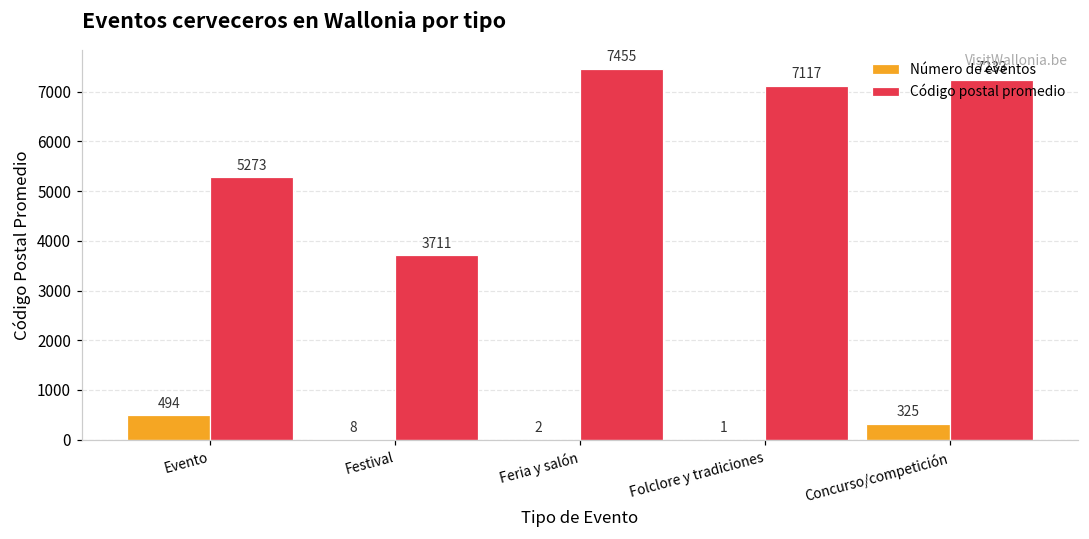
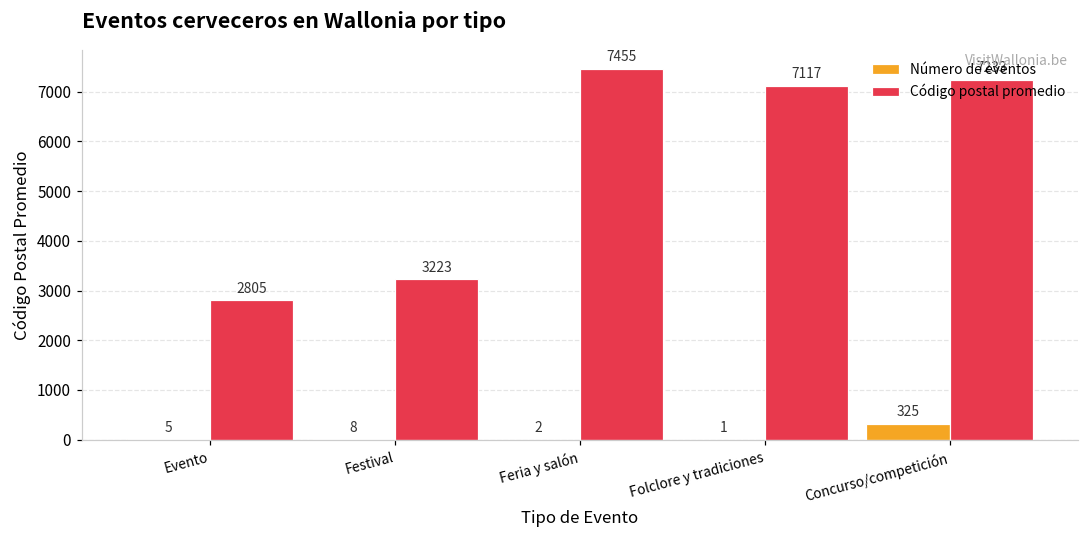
Número de eventos, Evento: 494 -> 5
Código postal promedio, Evento: 5273 -> 2805
Código postal promedio, Festival: 3711 -> 3223
